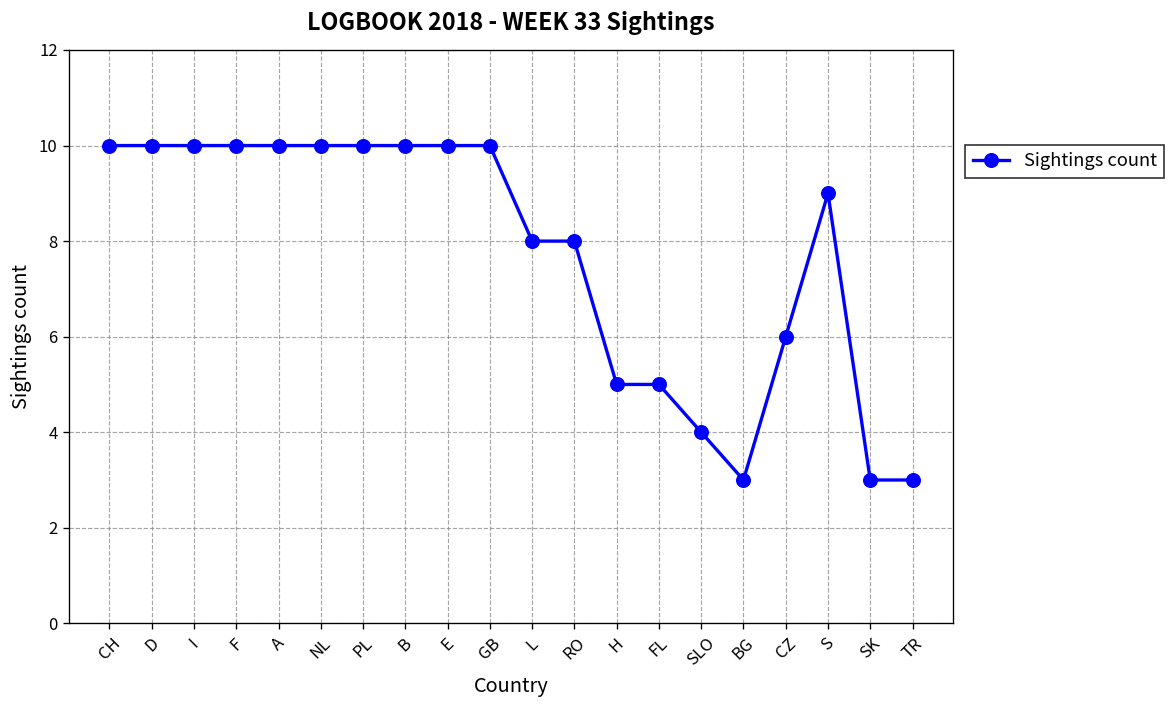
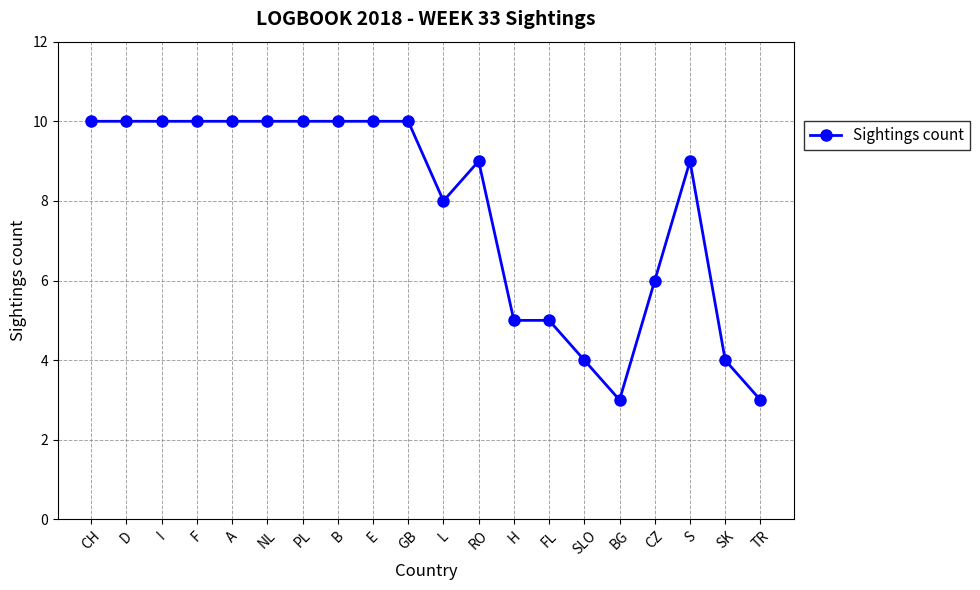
RO: 8 -> 9
SK: 3 -> 4
